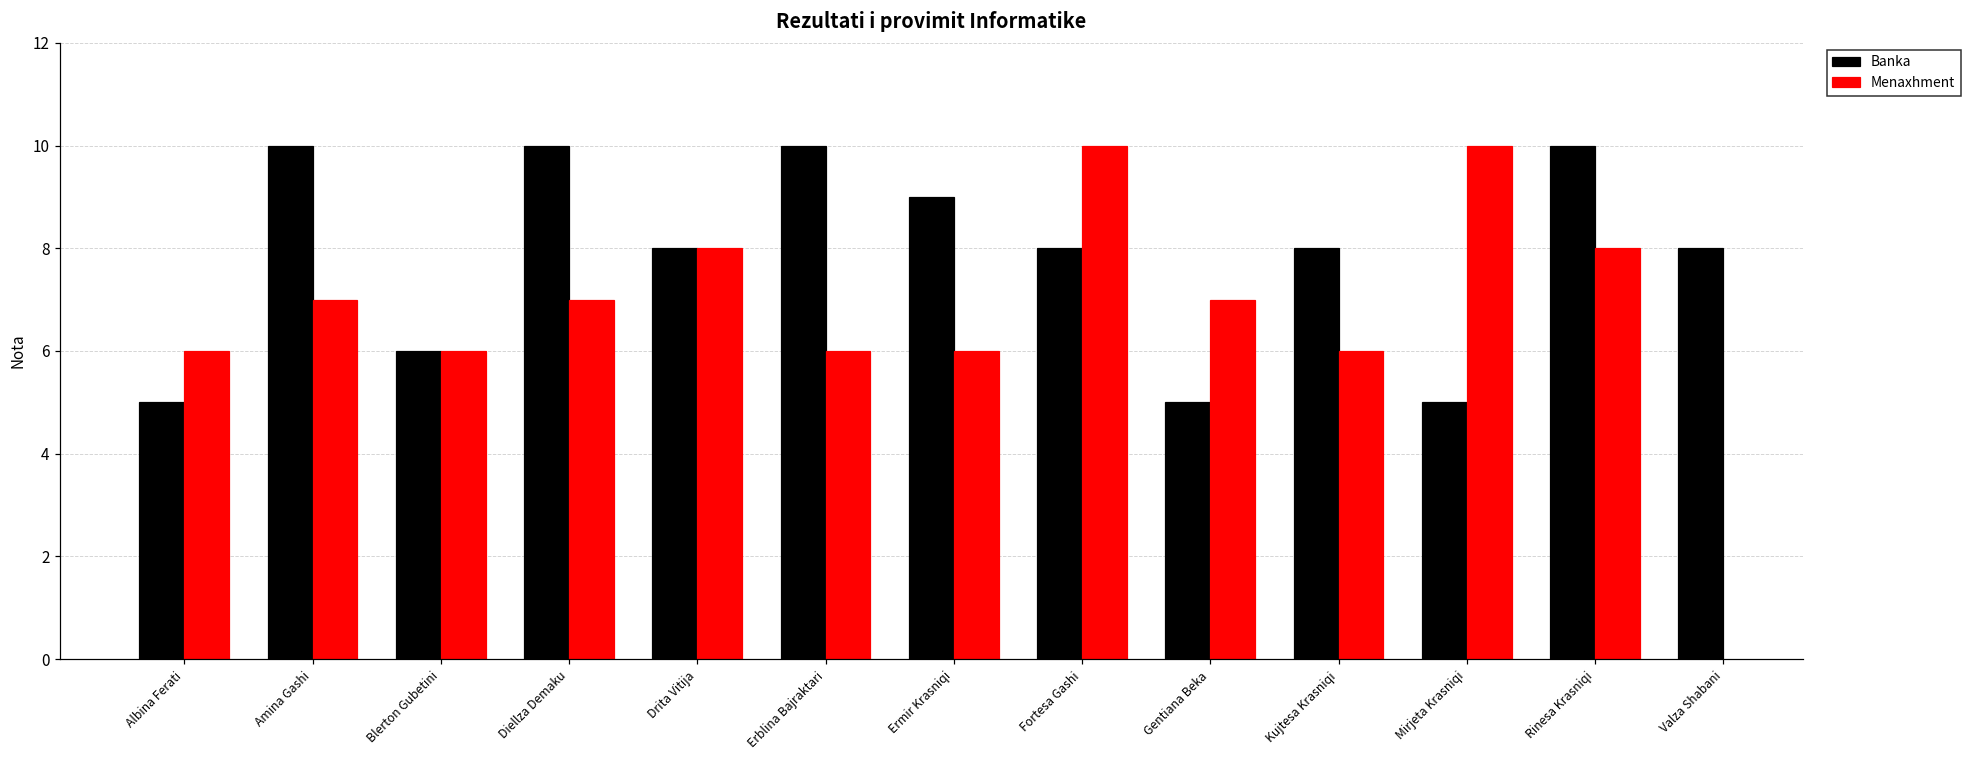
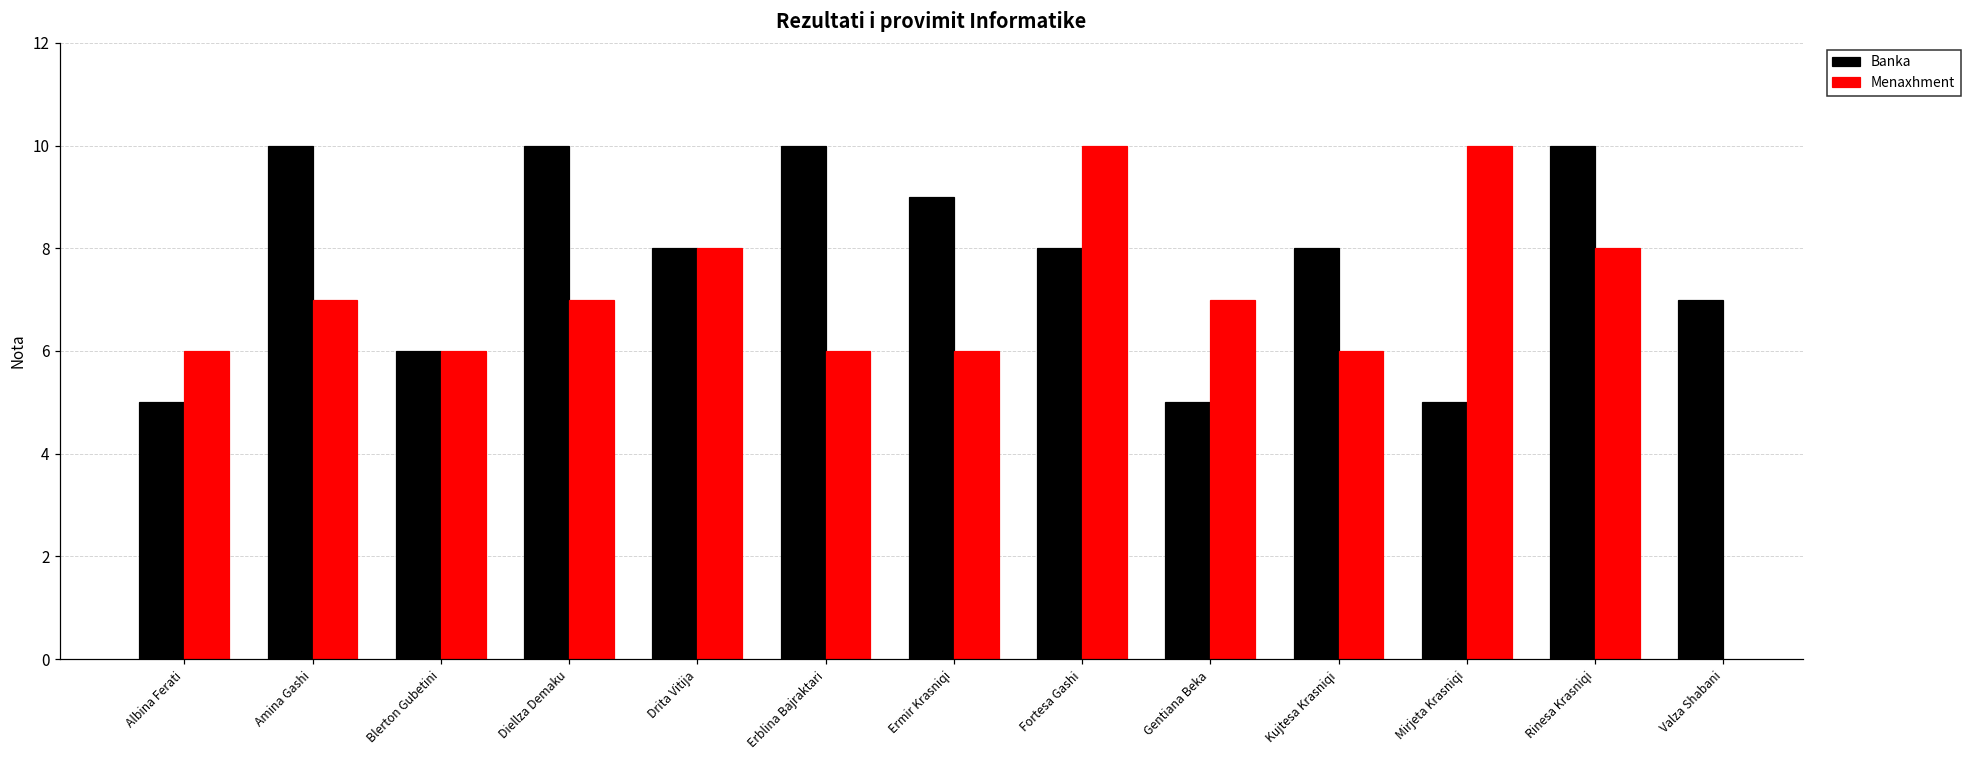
Banka, Valza Shabani: 8 -> 7
